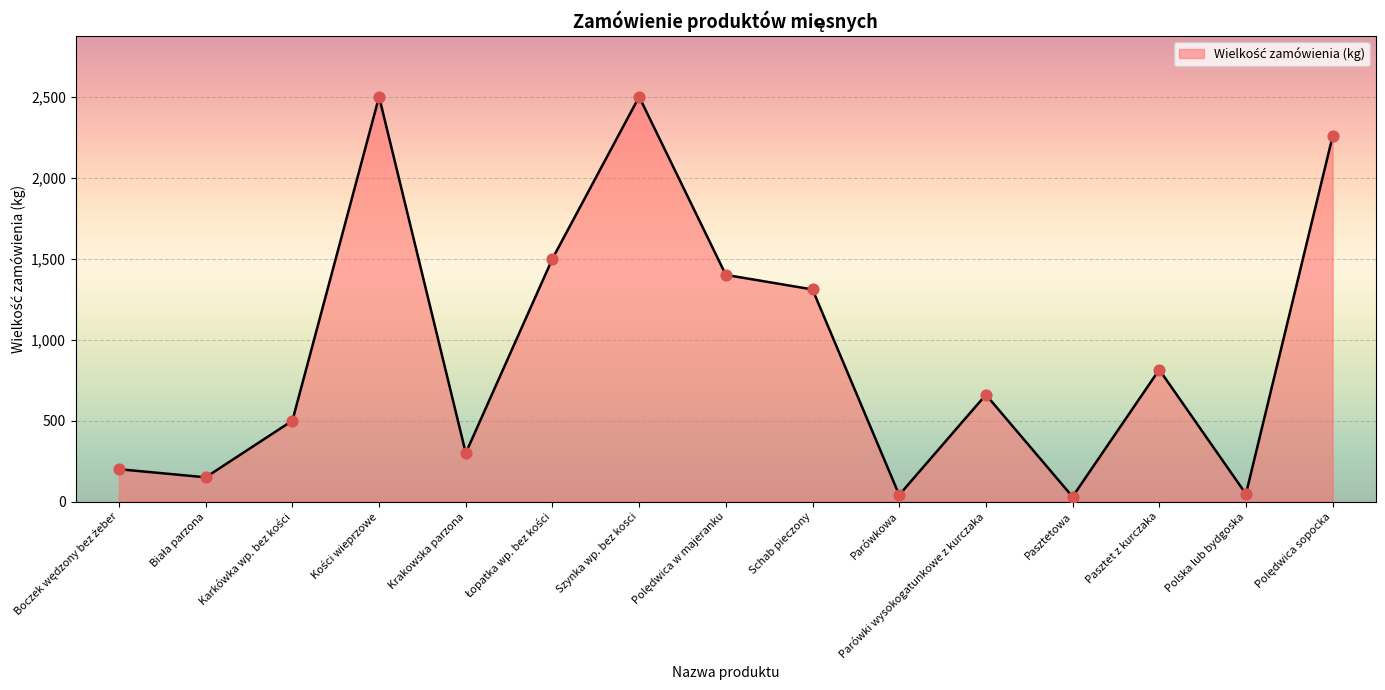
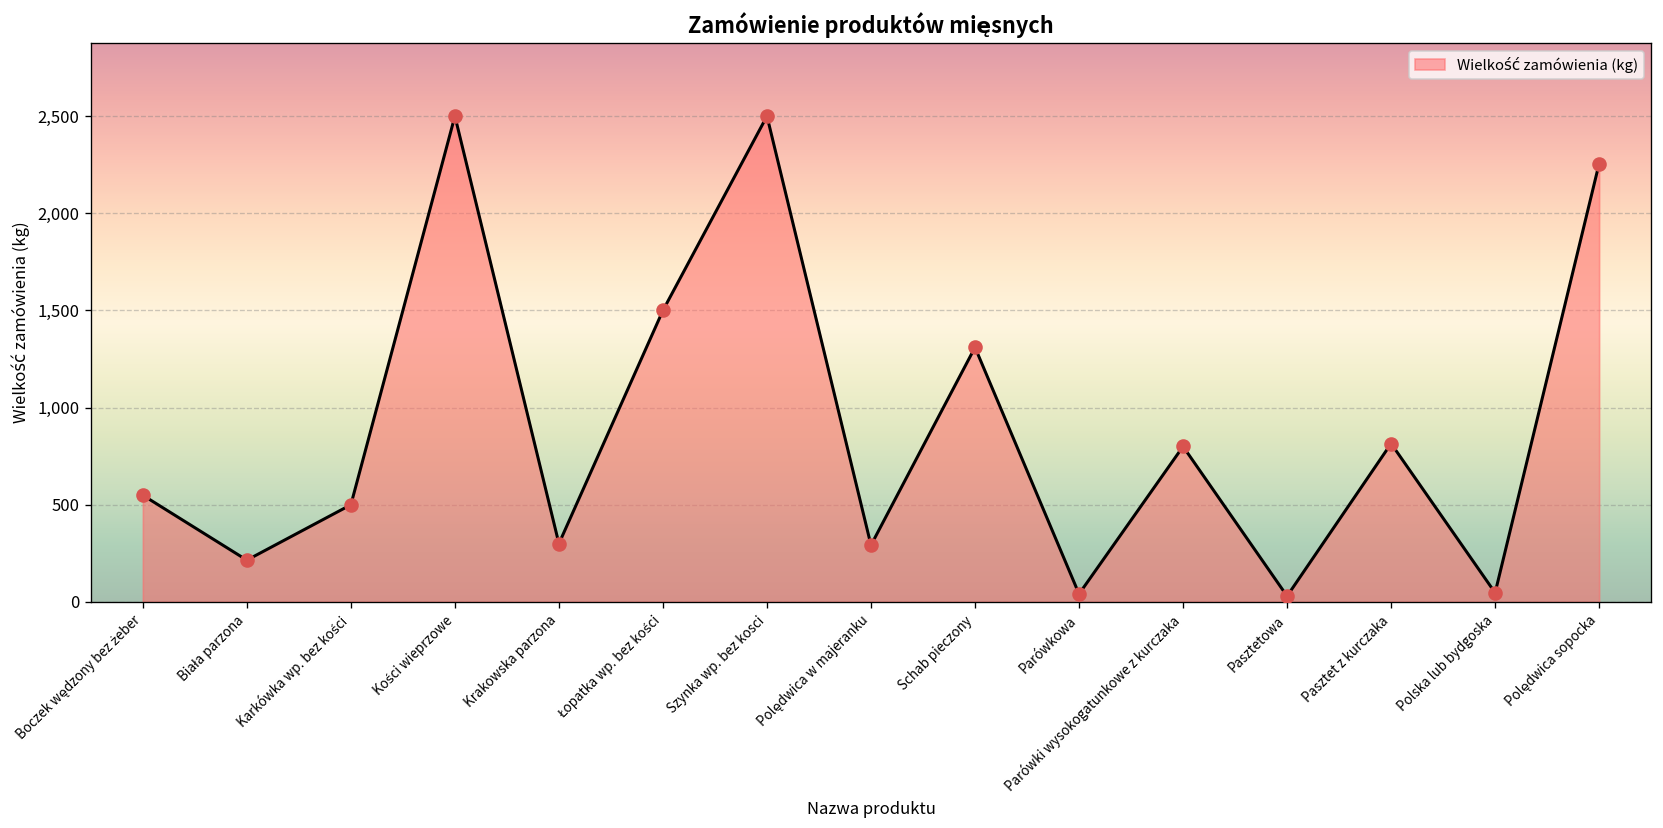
Boczek wędzony bez żeber: 200 -> 550
Biała parzona: 150 -> 220
Polędwica w majeranku: 1,400 -> 290
Parówki wysokogatunkowe z kurczaka: 660 -> 800
